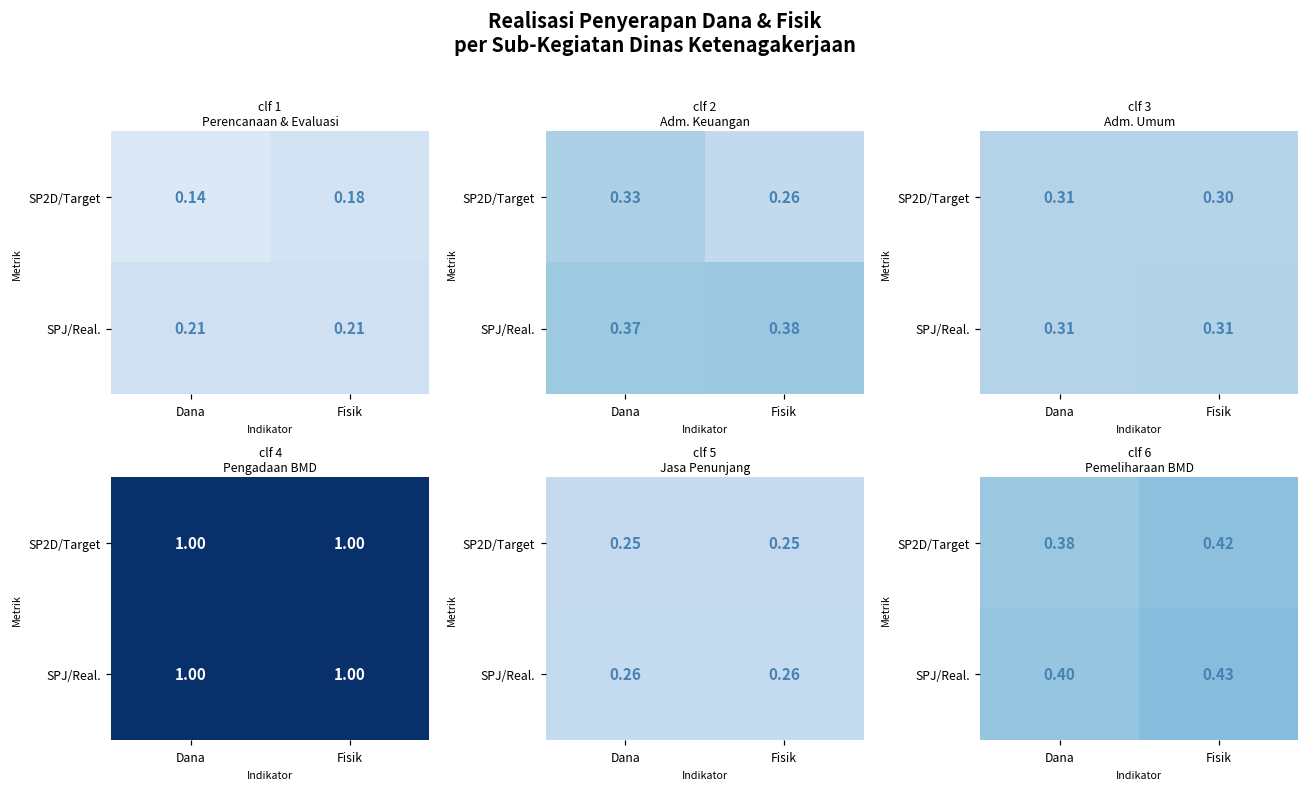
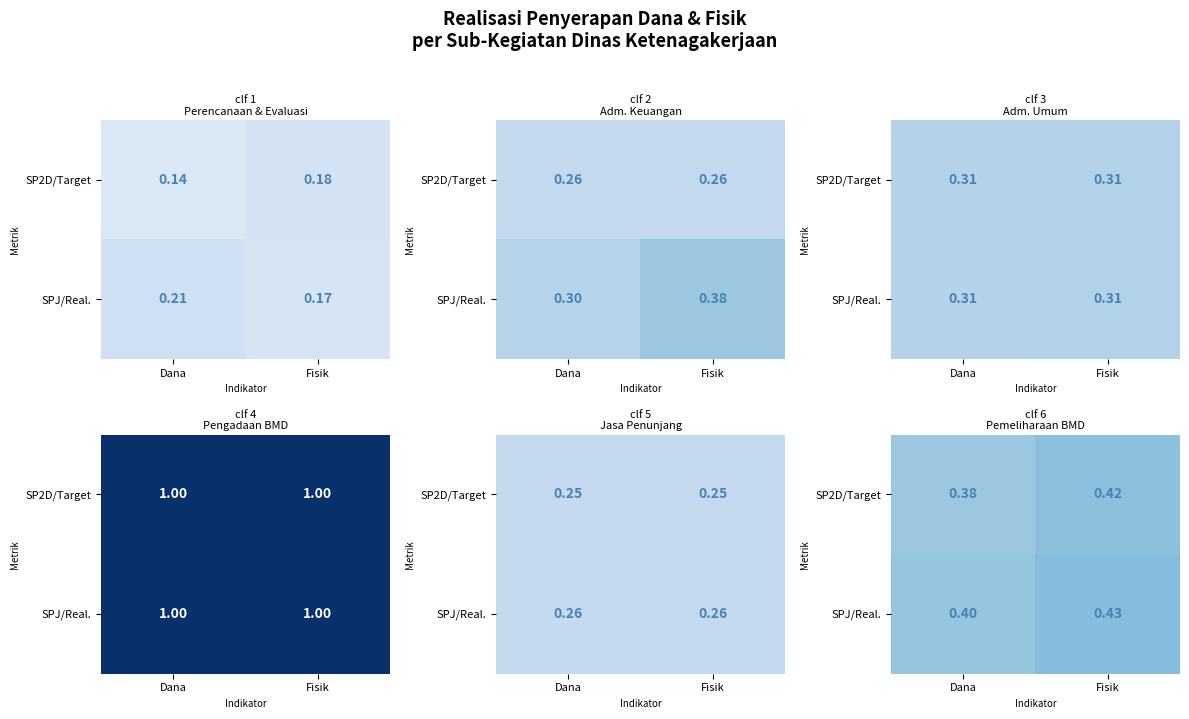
clf 1 Perencanaan & Evaluasi, SPJ/Real., Fisik: 0.21 -> 0.17
clf 2 Adm. Keuangan, SP2D/Target, Dana: 0.33 -> 0.26
clf 2 Adm. Keuangan, SPJ/Real., Dana: 0.37 -> 0.30
clf 3 Adm. Umum, SP2D/Target, Fisik: 0.30 -> 0.31
